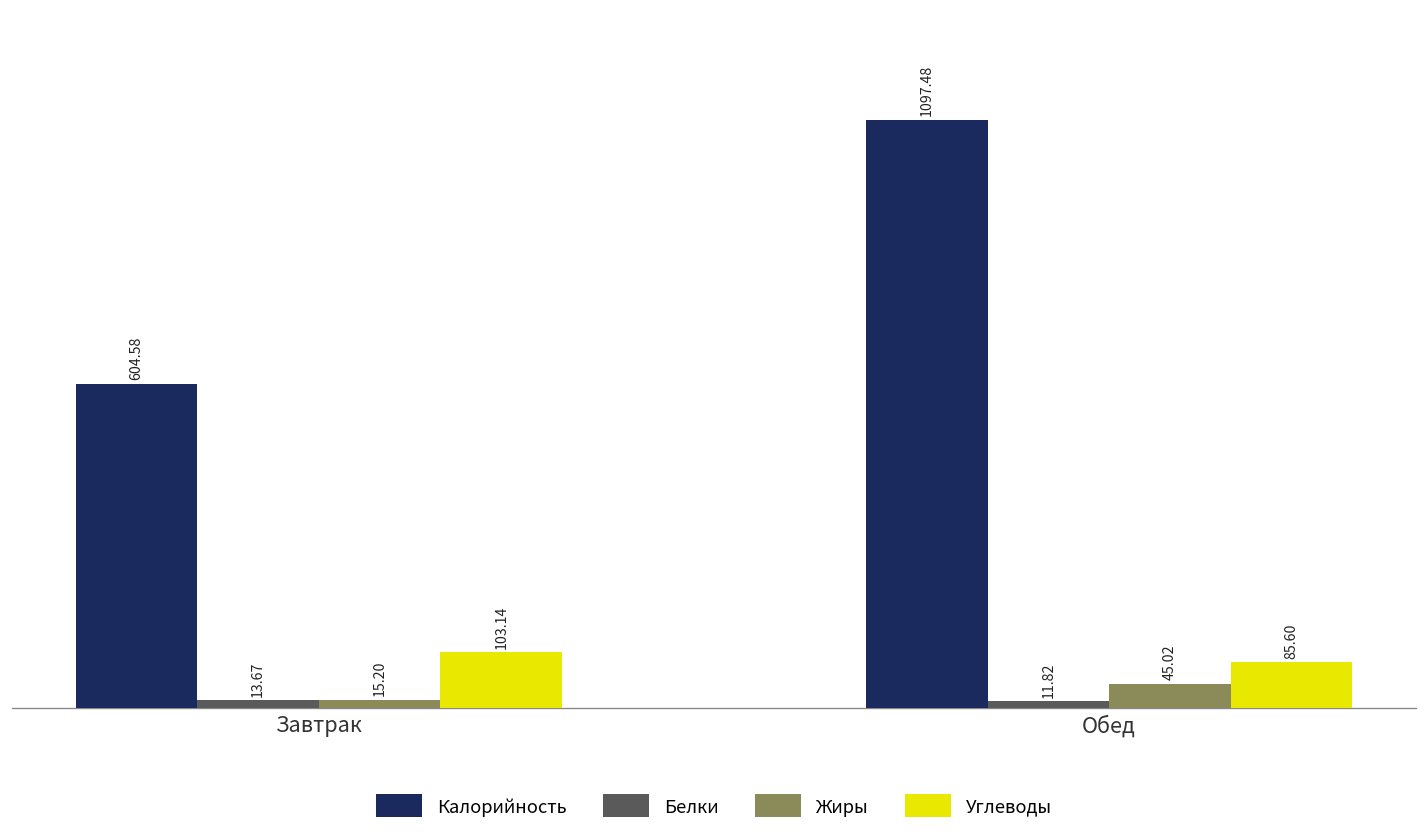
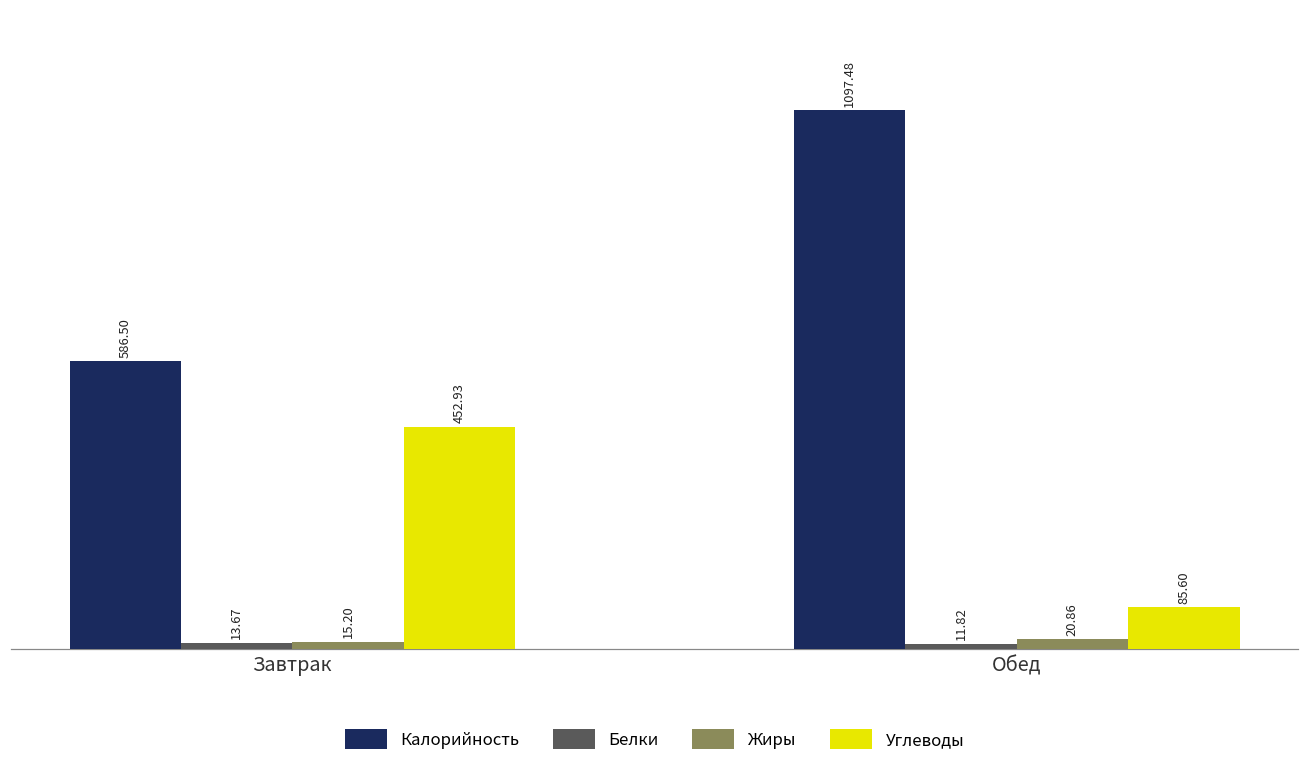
Калорийность, Завтрак: 604.58 -> 586.50
Углеводы, Завтрак: 103.14 -> 452.93
Жиры, Обед: 45.02 -> 20.86
